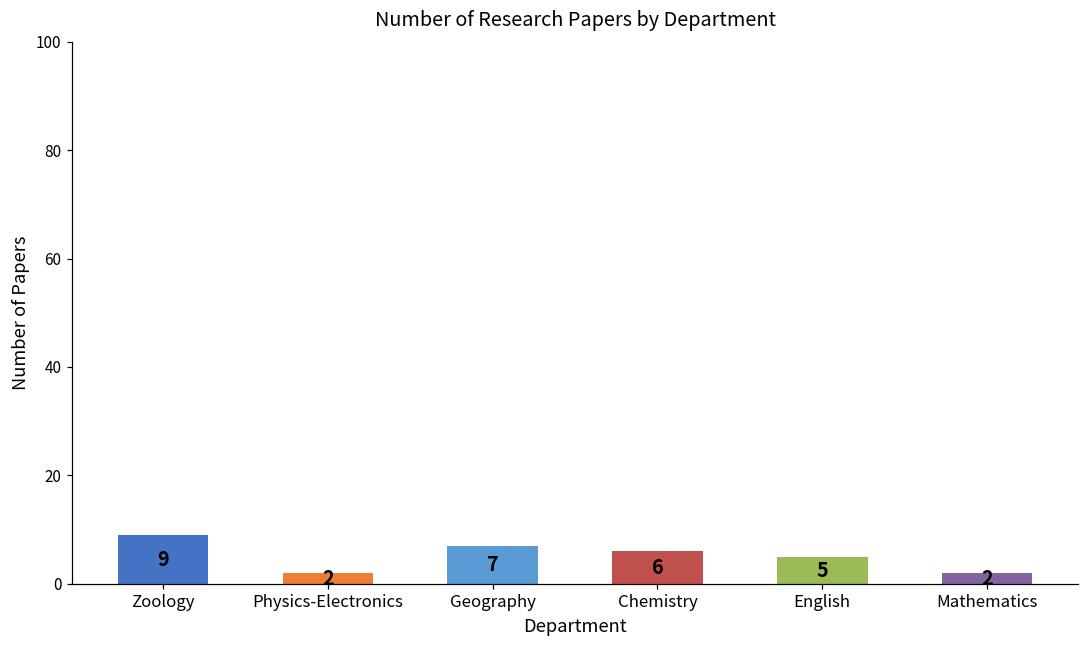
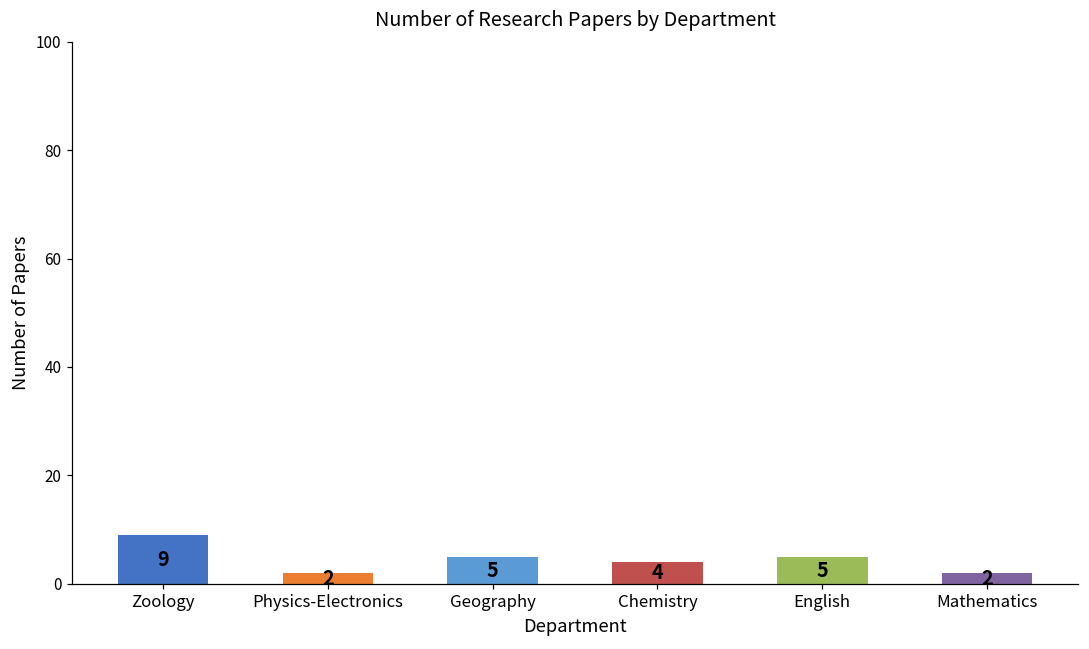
Geography: 7 -> 5
Chemistry: 6 -> 4
